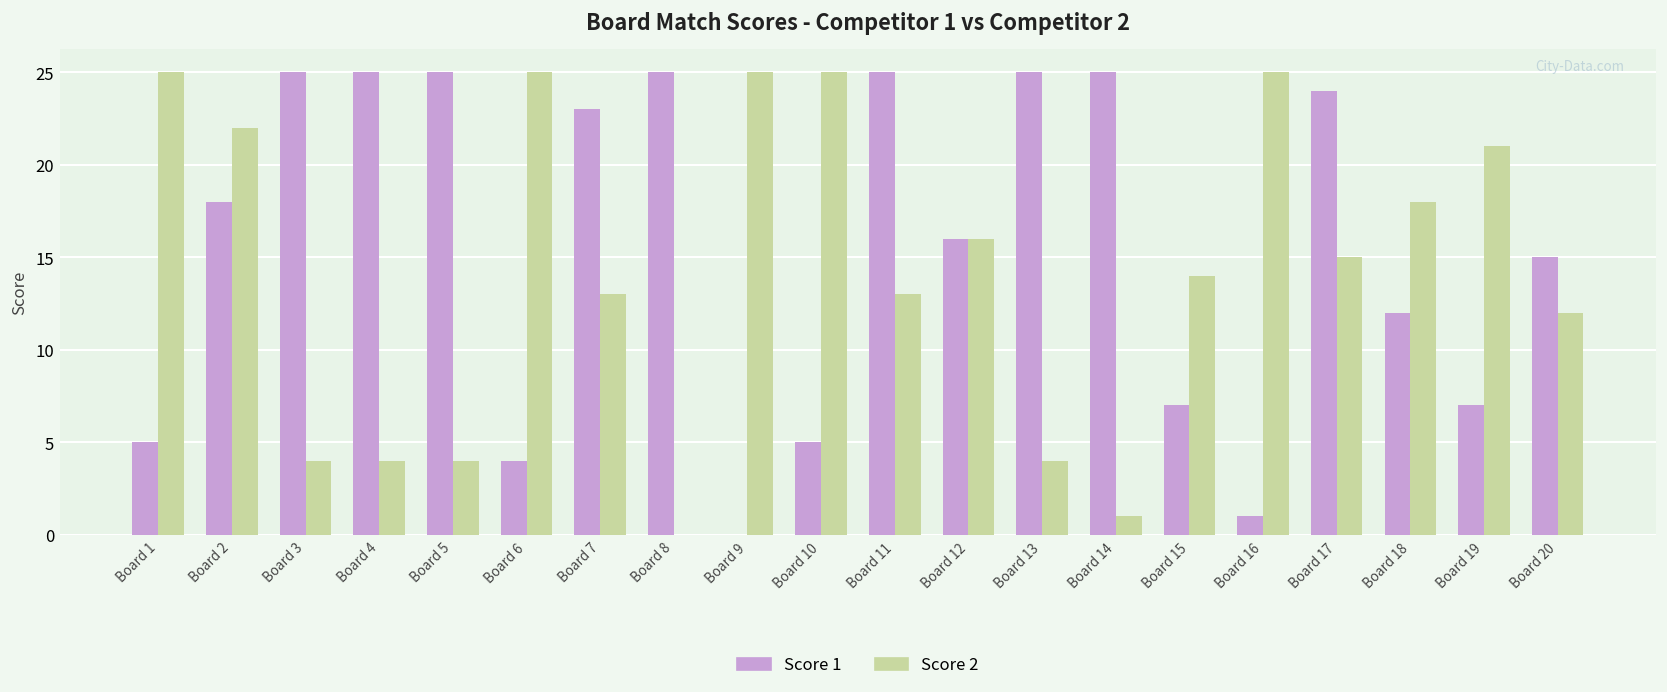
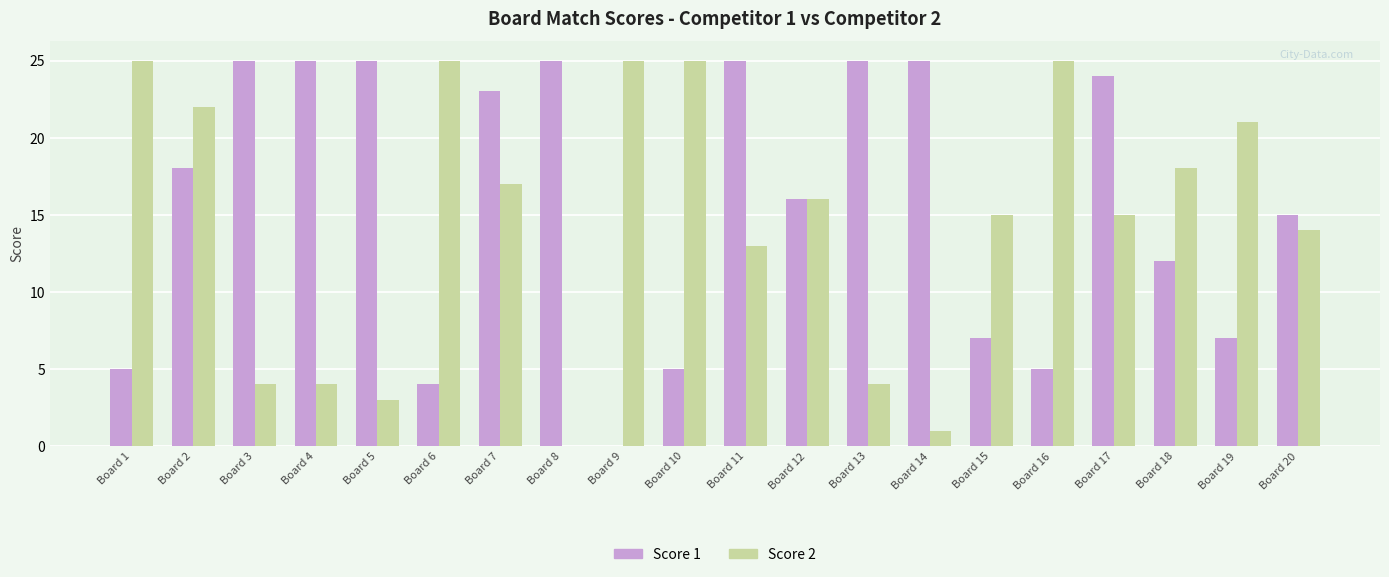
Score 2, Board 5: 4 -> 3
Score 2, Board 7: 13 -> 17
Score 2, Board 15: 14 -> 15
Score 1, Board 16: 1 -> 5
Score 2, Board 20: 12 -> 14
